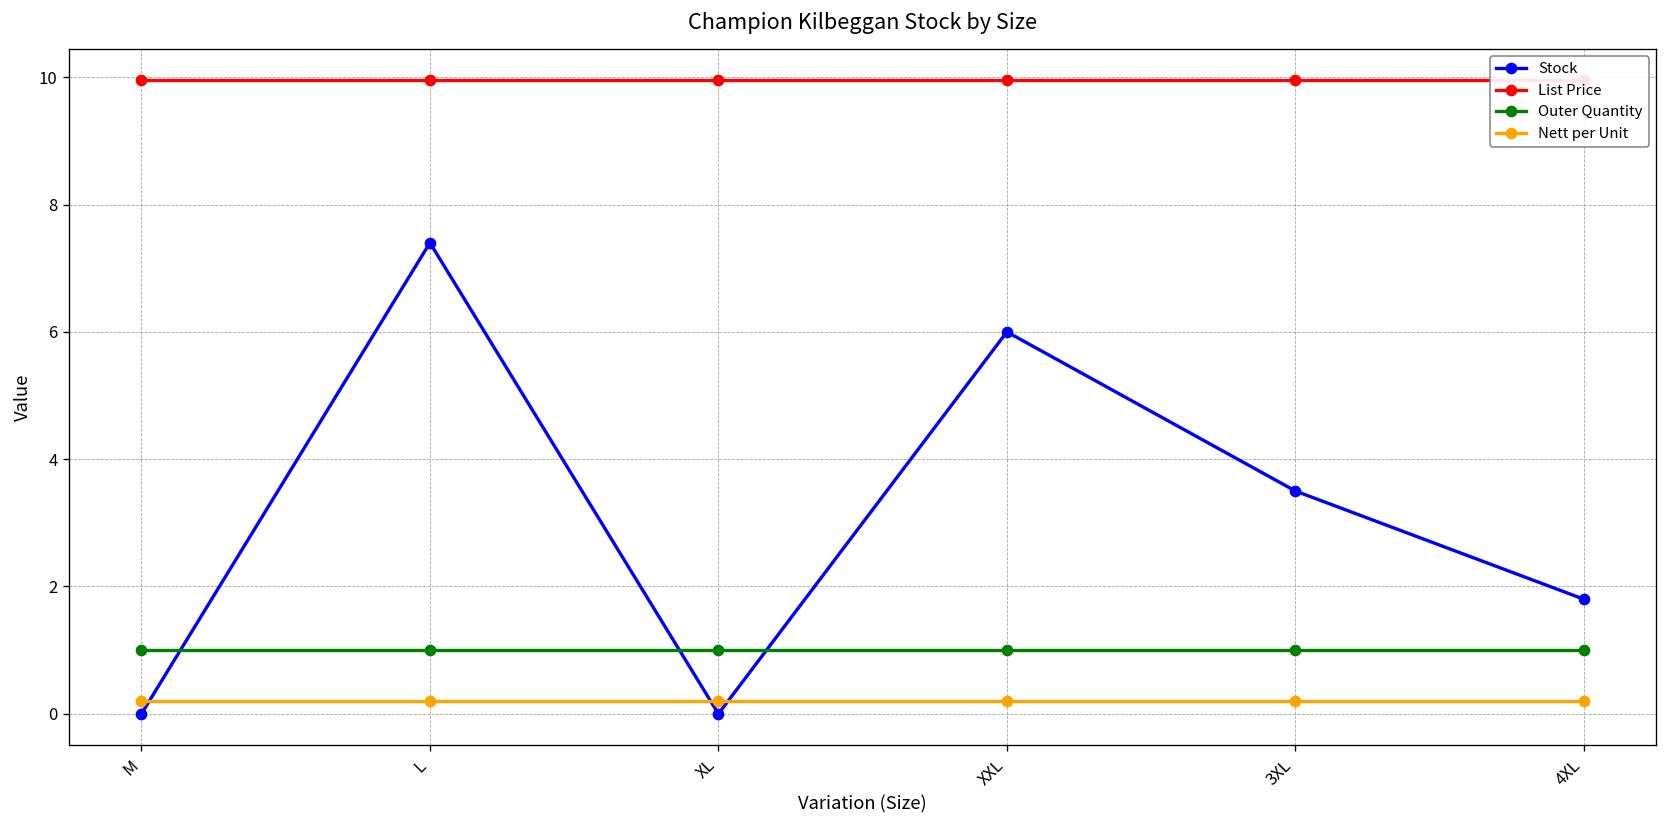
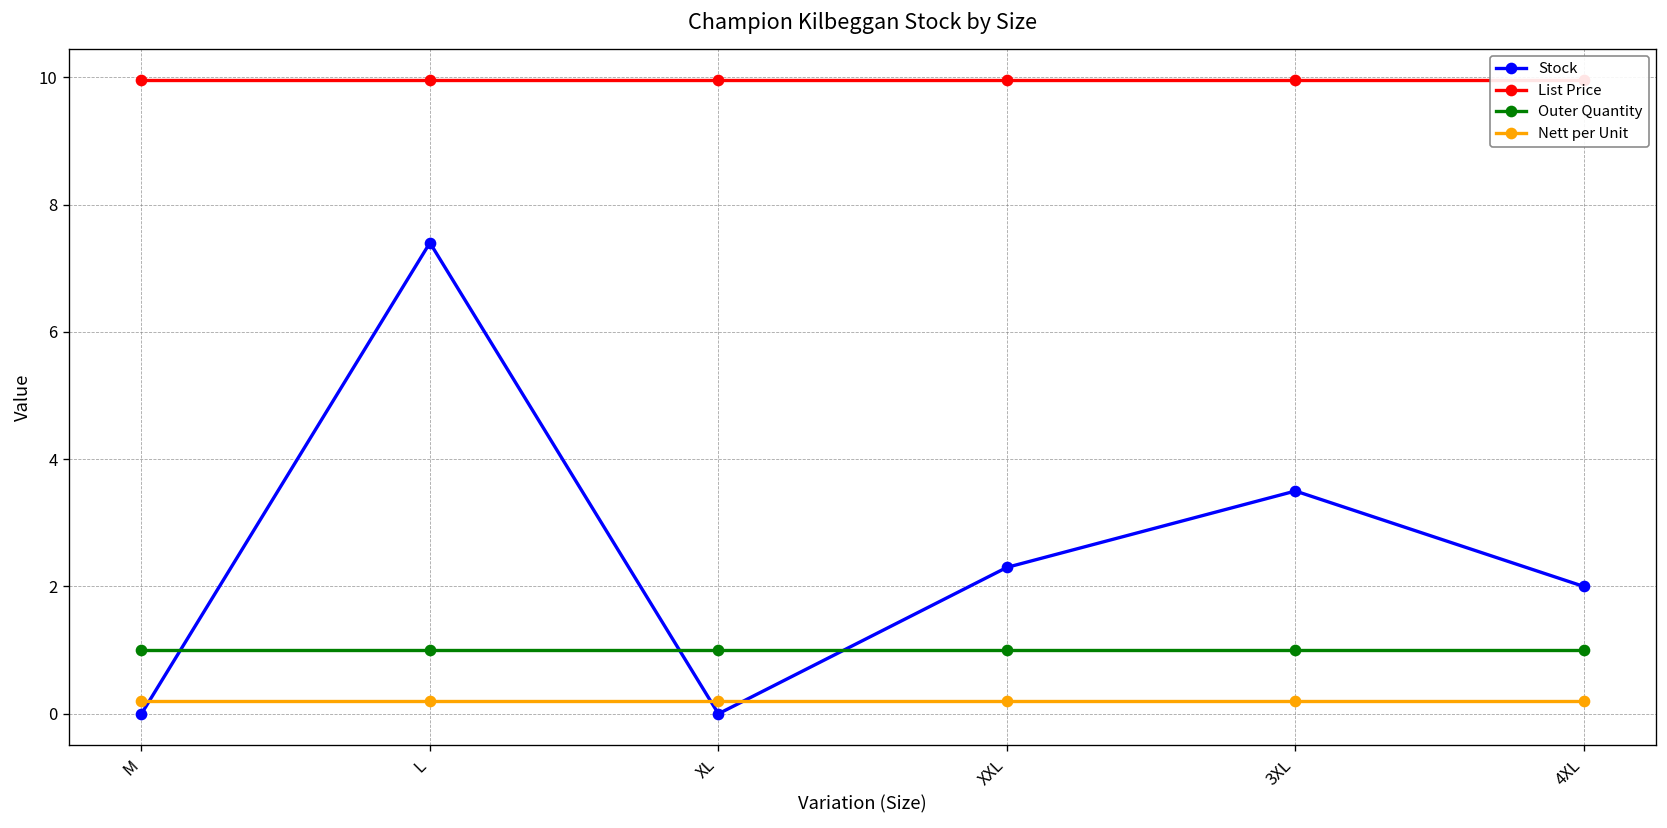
Stock, XXL: 6.0 -> 2.3
Stock, 4XL: 1.8 -> 2.0
